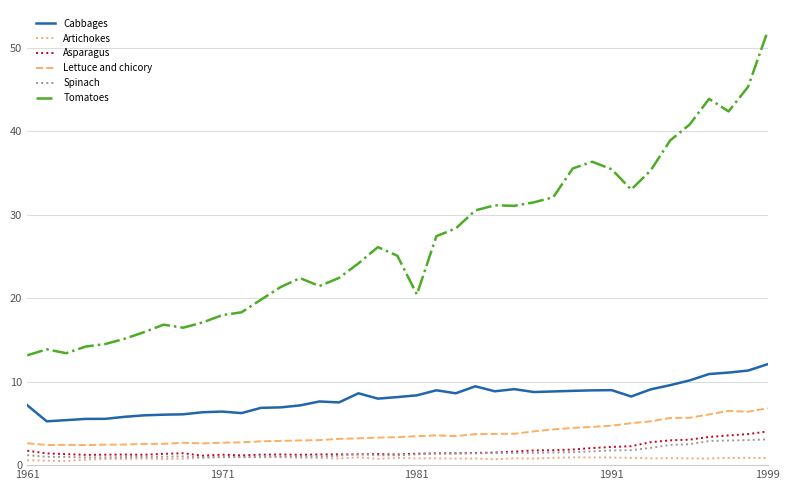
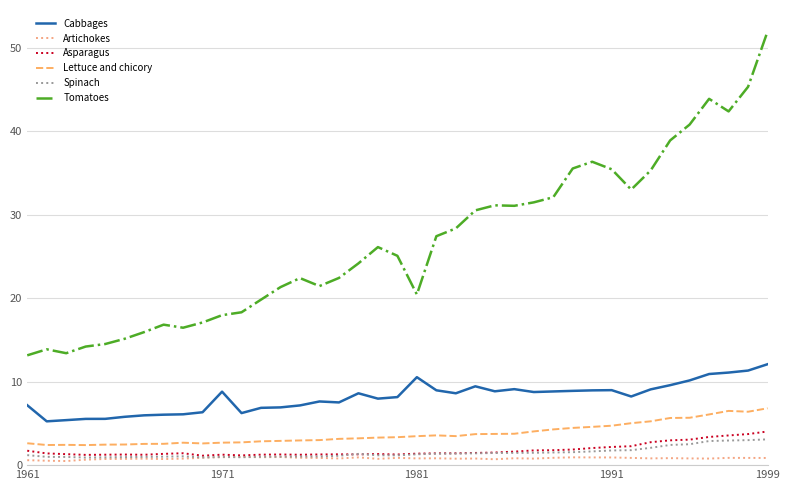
Cabbages, 1971: 6 -> 9
Cabbages, 1981: 8 -> 11
